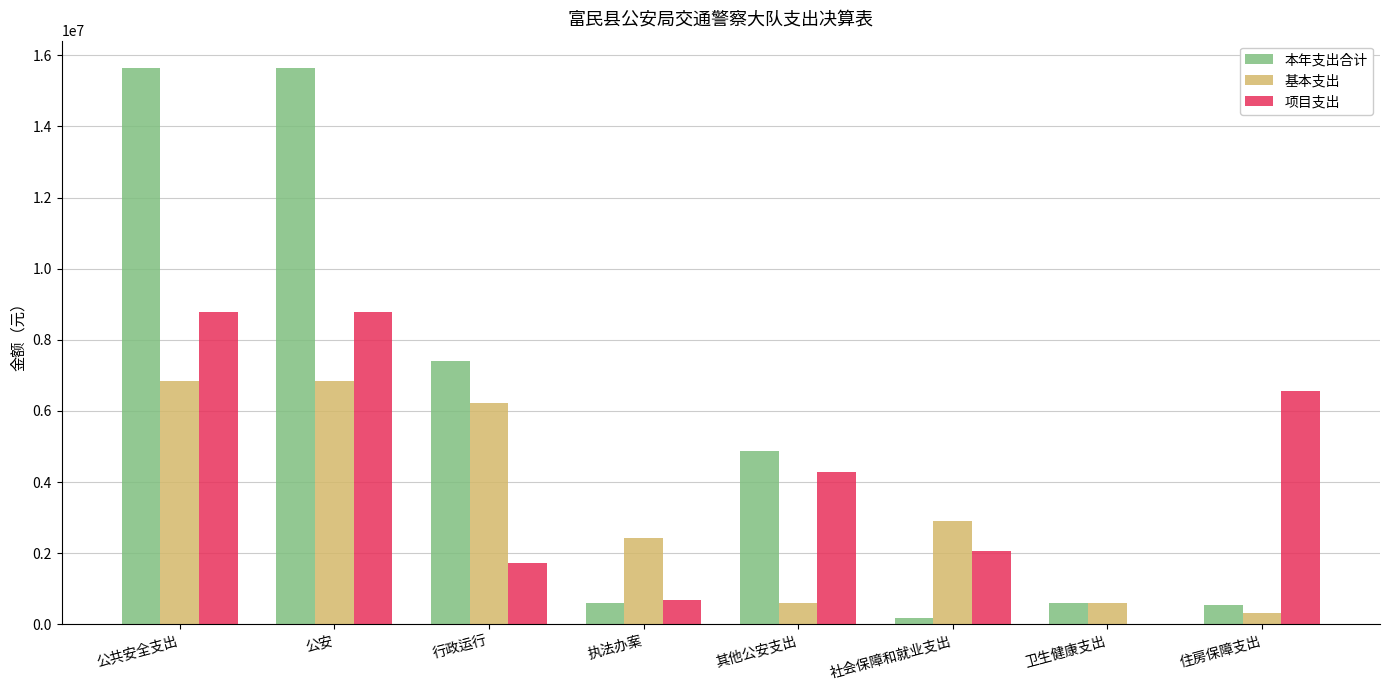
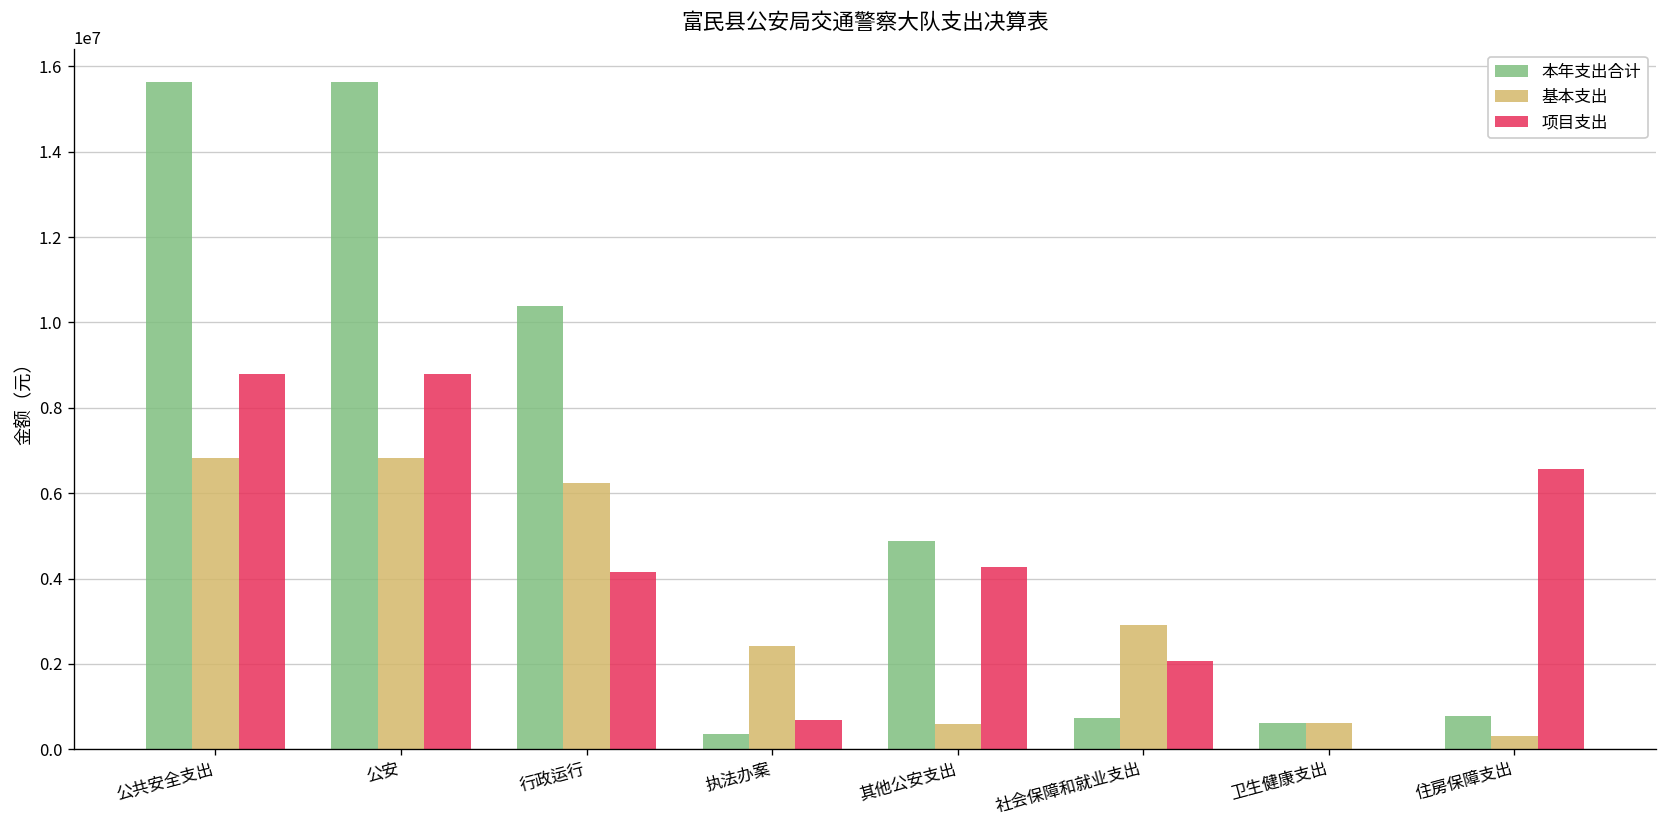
本年支出合计, 行政运行: 7400000 -> 10400000
项目支出, 行政运行: 1700000 -> 4200000
本年支出合计, 执法办案: 600000 -> 400000
本年支出合计, 社会保障和就业支出: 200000 -> 700000
本年支出合计, 住房保障支出: 500000 -> 800000
